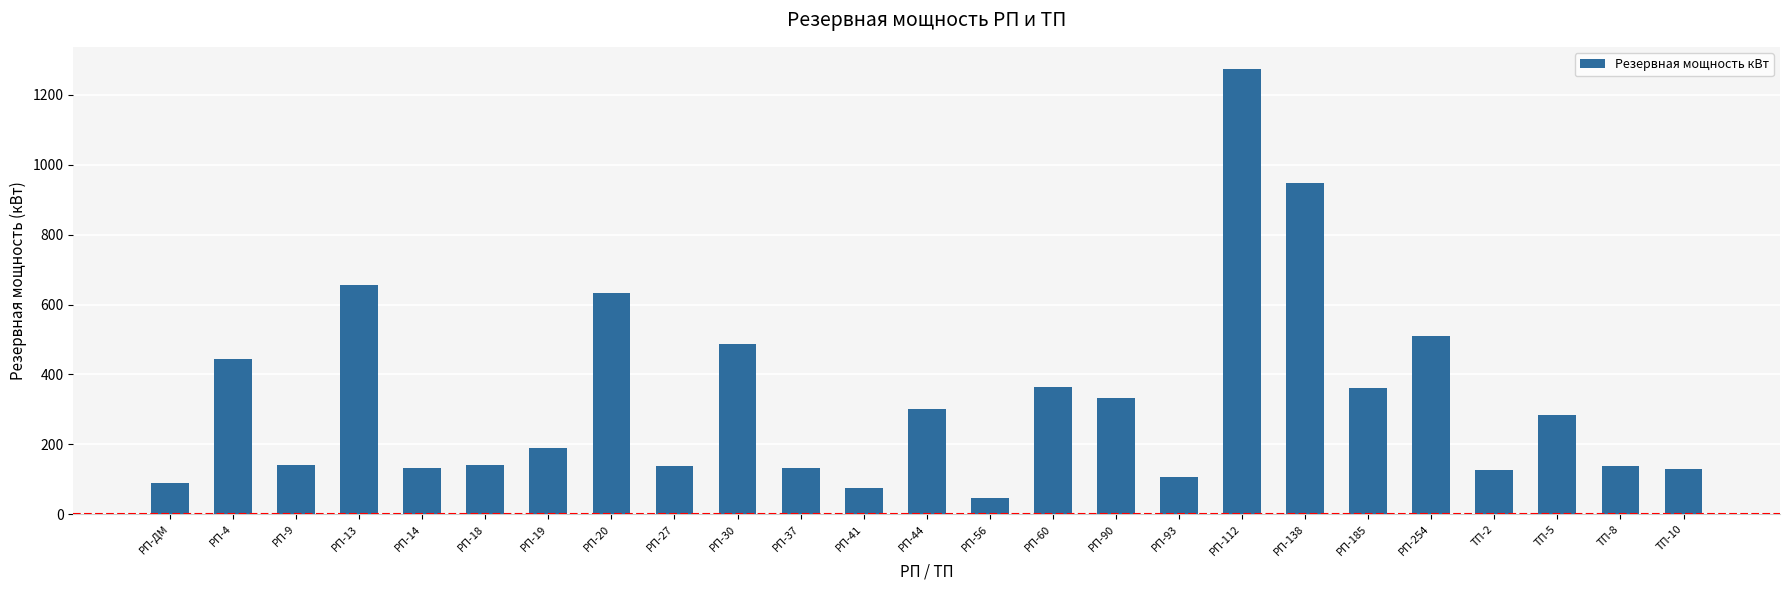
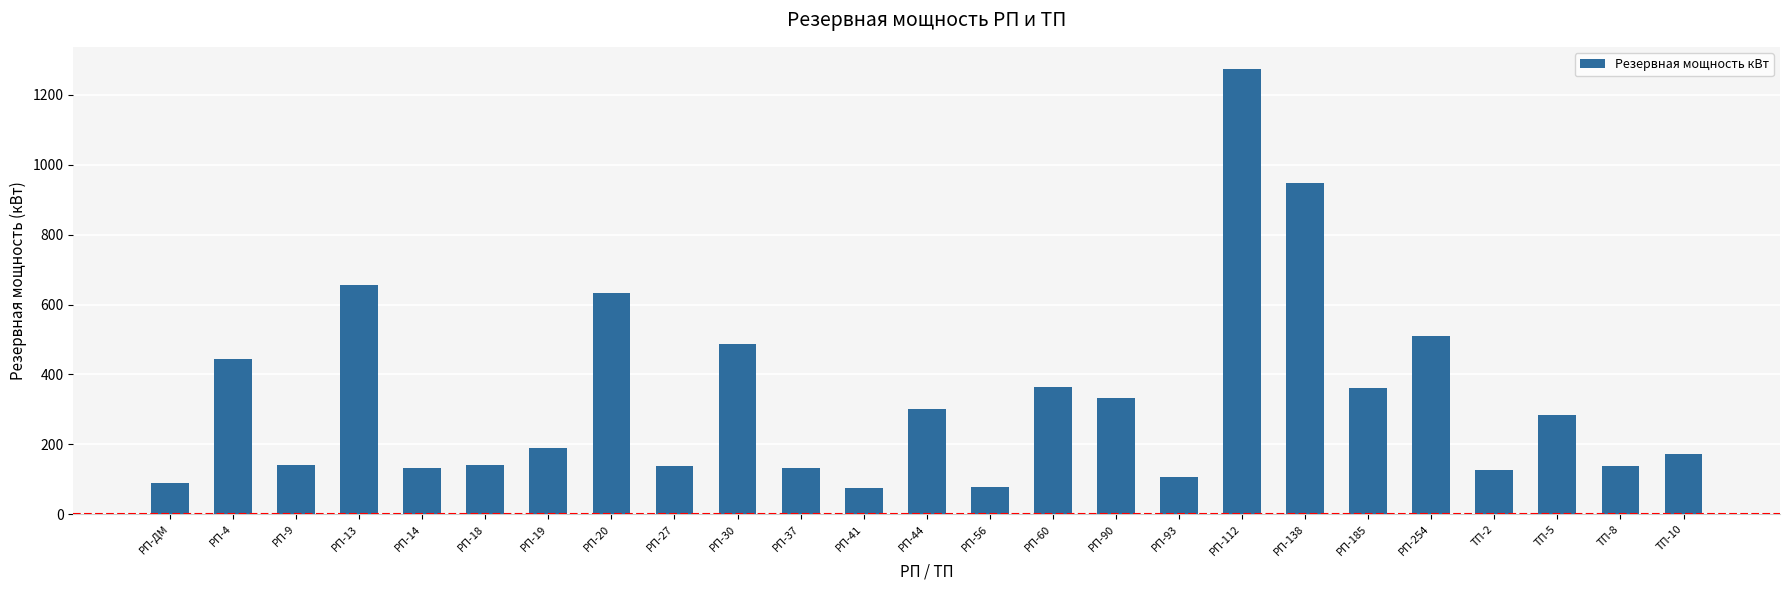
РП-56: 50 -> 80
ТП-10: 130 -> 170
